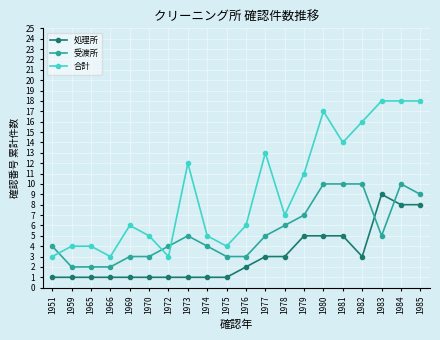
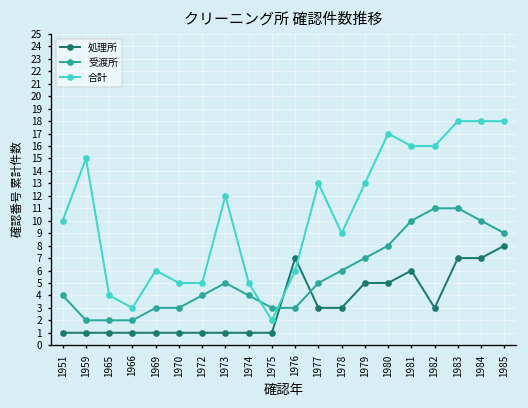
合計, 1951: 3 -> 10
合計, 1959: 4 -> 15
合計, 1972: 3 -> 5
合計, 1975: 4 -> 2
処理所, 1976: 2 -> 7
合計, 1978: 7 -> 9
合計, 1979: 11 -> 13
受渡所, 1980: 10 -> 8
処理所, 1981: 5 -> 6
合計, 1981: 14 -> 16
受渡所, 1982: 10 -> 11
処理所, 1983: 9 -> 7
受渡所, 1983: 5 -> 11
処理所, 1984: 8 -> 7
